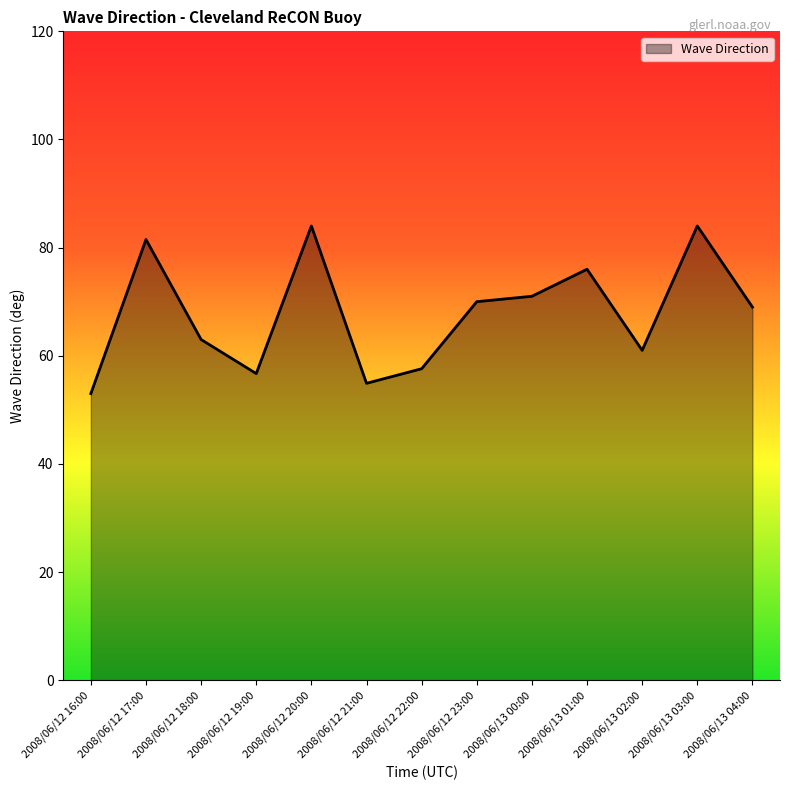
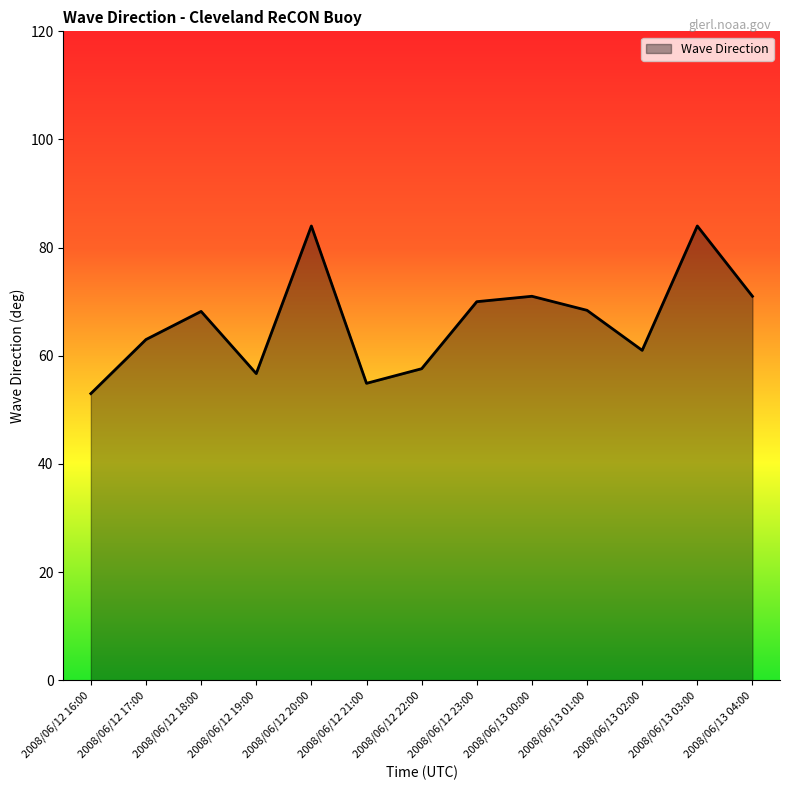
2008/06/12 17:00: 82 -> 63
2008/06/12 18:00: 63 -> 68
2008/06/13 01:00: 76 -> 68
2008/06/13 04:00: 69 -> 71
